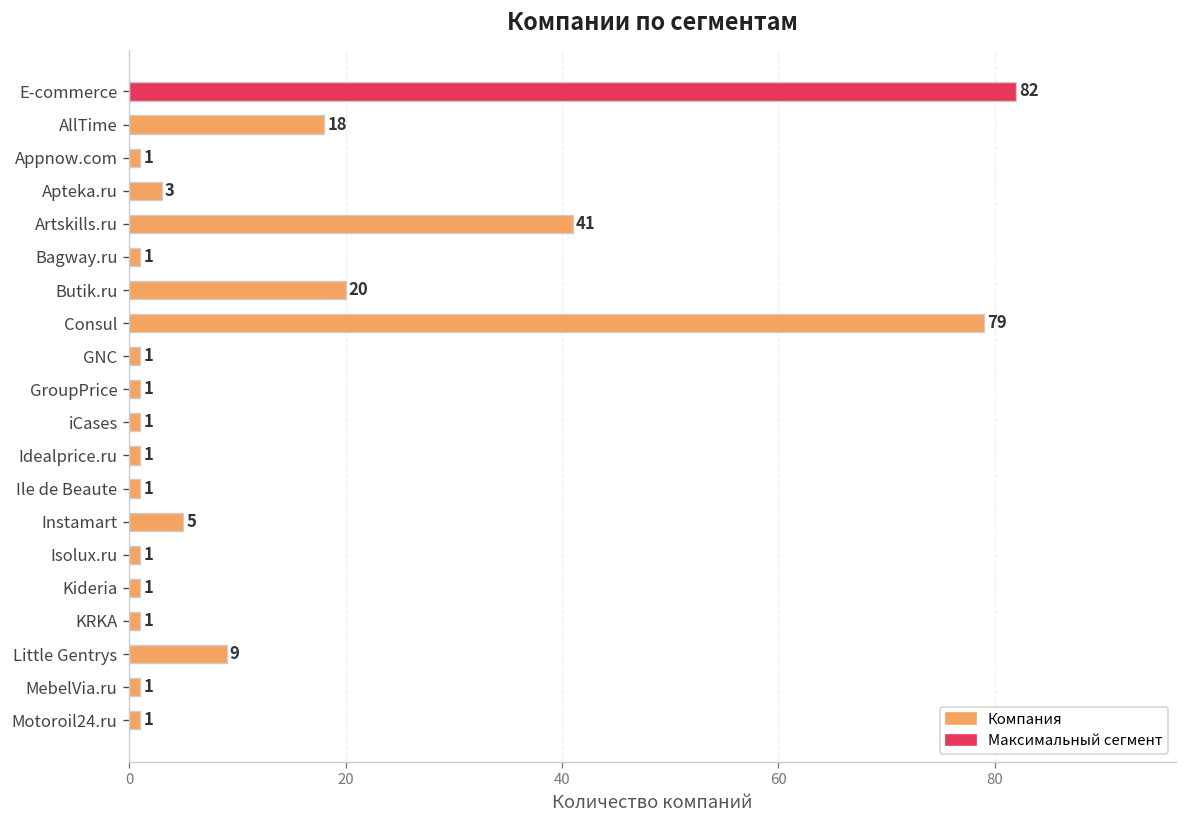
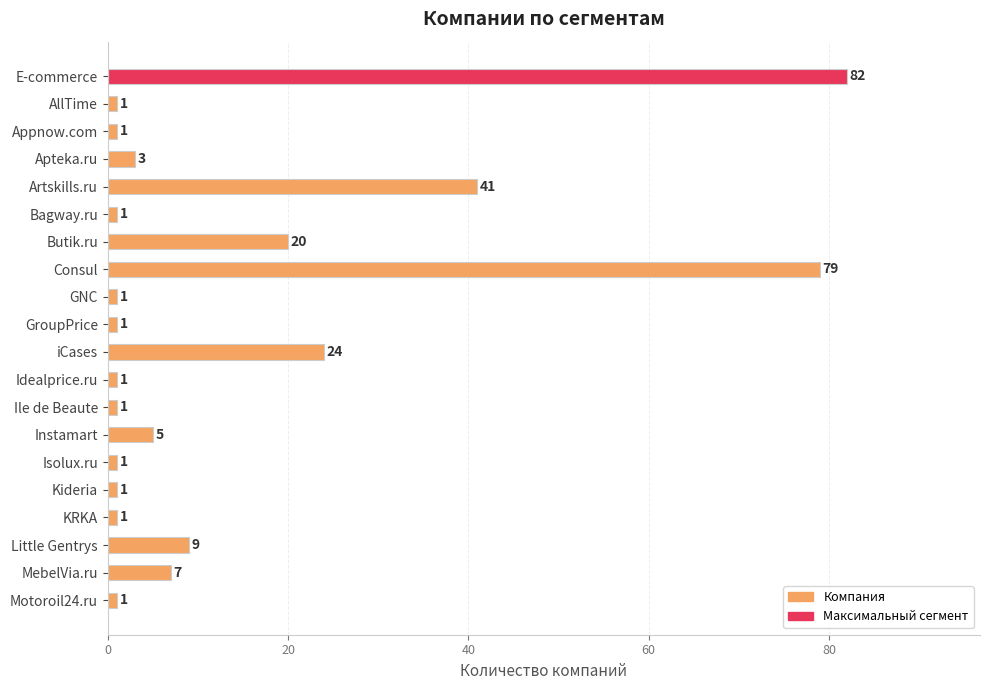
AllTime: 18 -> 1
iCases: 1 -> 24
MebelVia.ru: 1 -> 7
